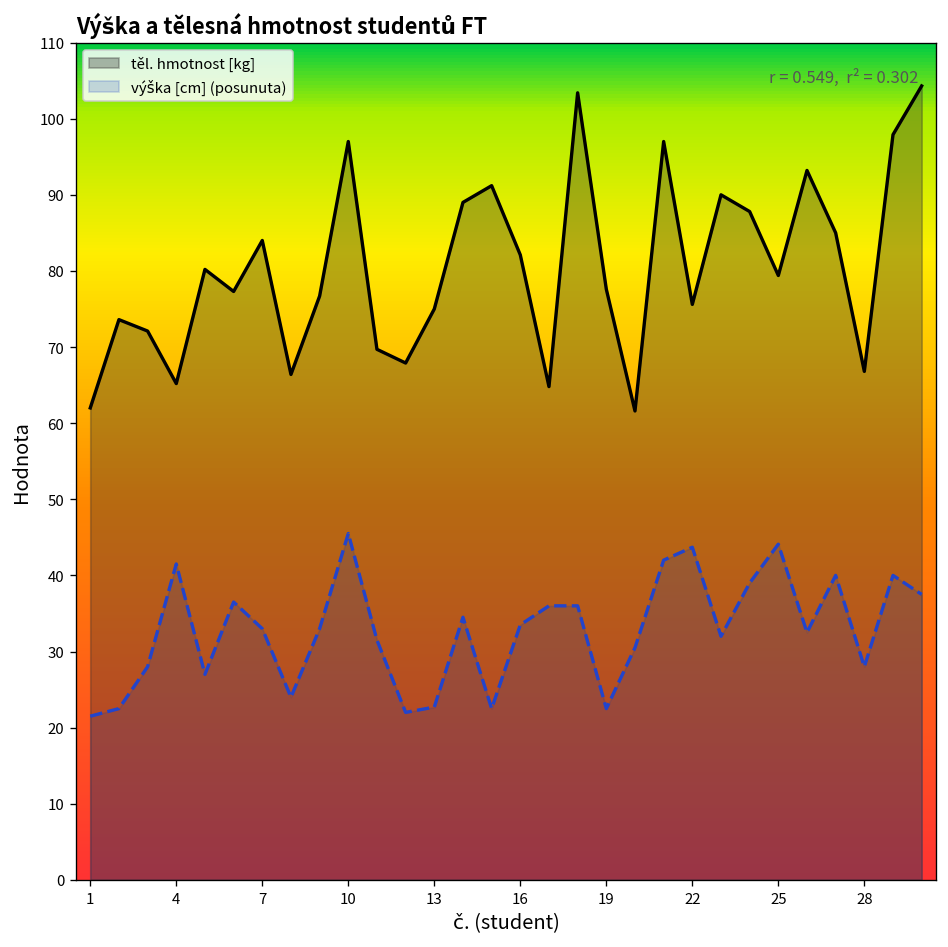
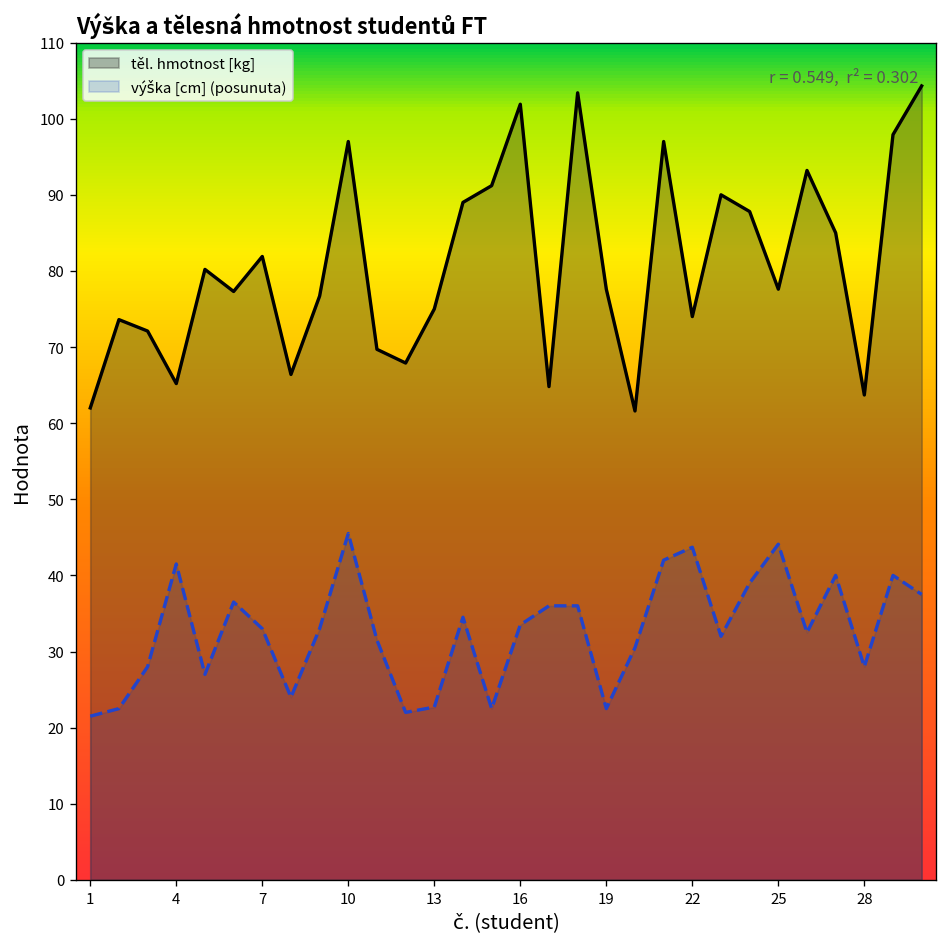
těl. hmotnost [kg], 7: 84 -> 82
těl. hmotnost [kg], 16: 82 -> 102
těl. hmotnost [kg], 22: 76 -> 74
těl. hmotnost [kg], 25: 79 -> 78
těl. hmotnost [kg], 28: 67 -> 64
